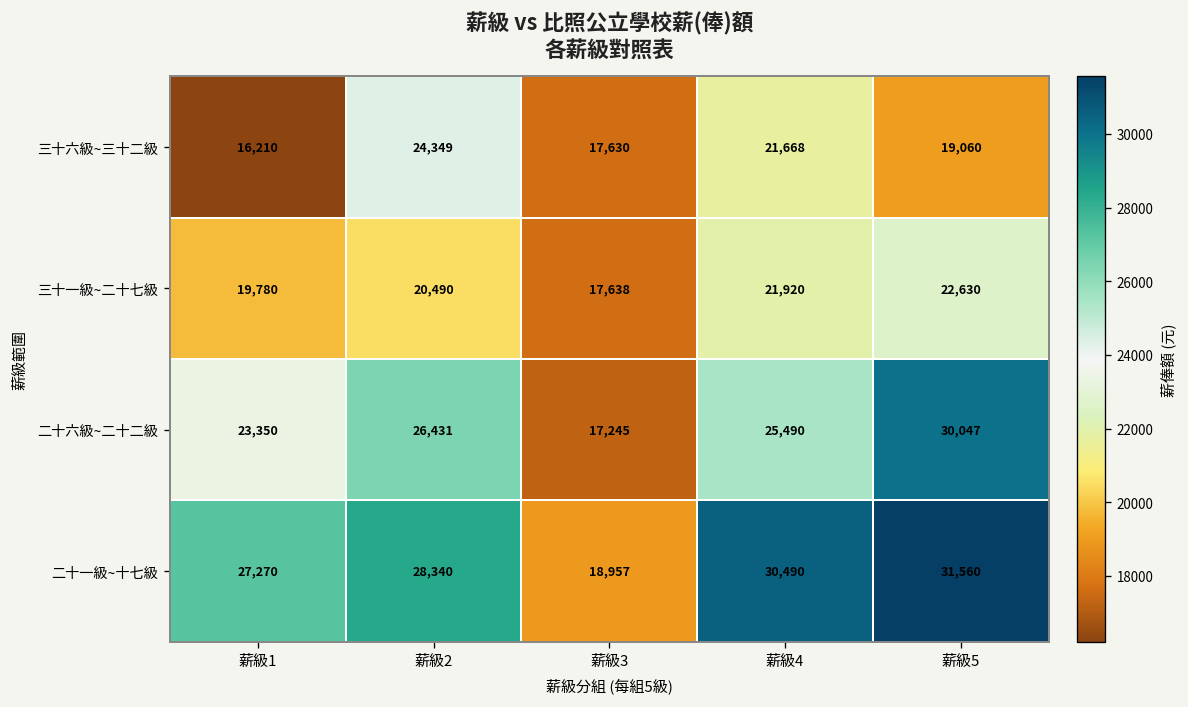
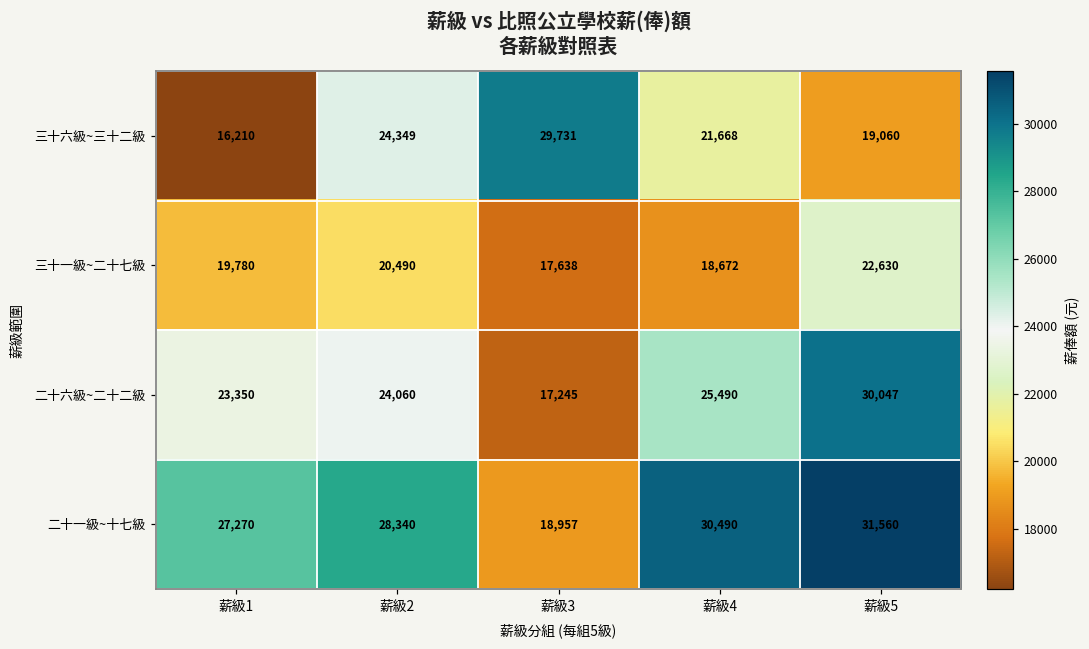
三十六級~三十二級, 薪級3: 17,630 -> 29,731
三十一級~二十七級, 薪級4: 21,920 -> 18,672
二十六級~二十二級, 薪級2: 26,431 -> 24,060
